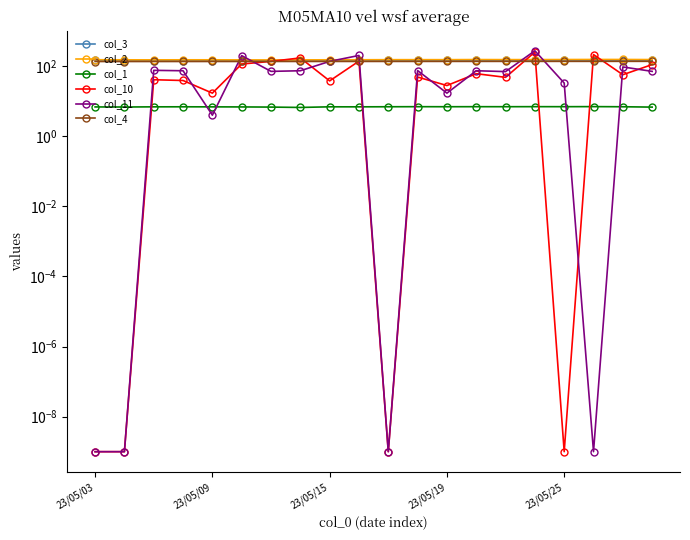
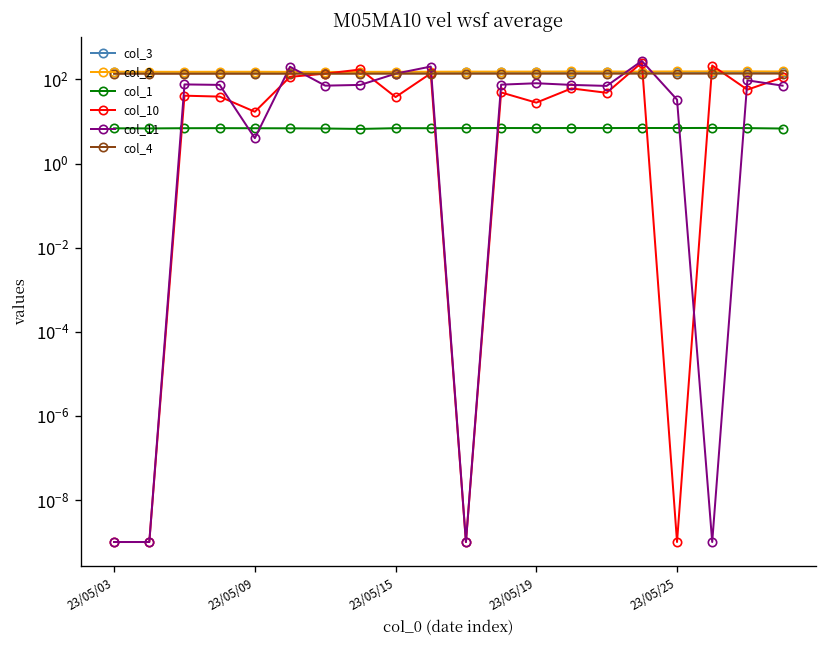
col_11, 23/05/19: 20 -> 80
